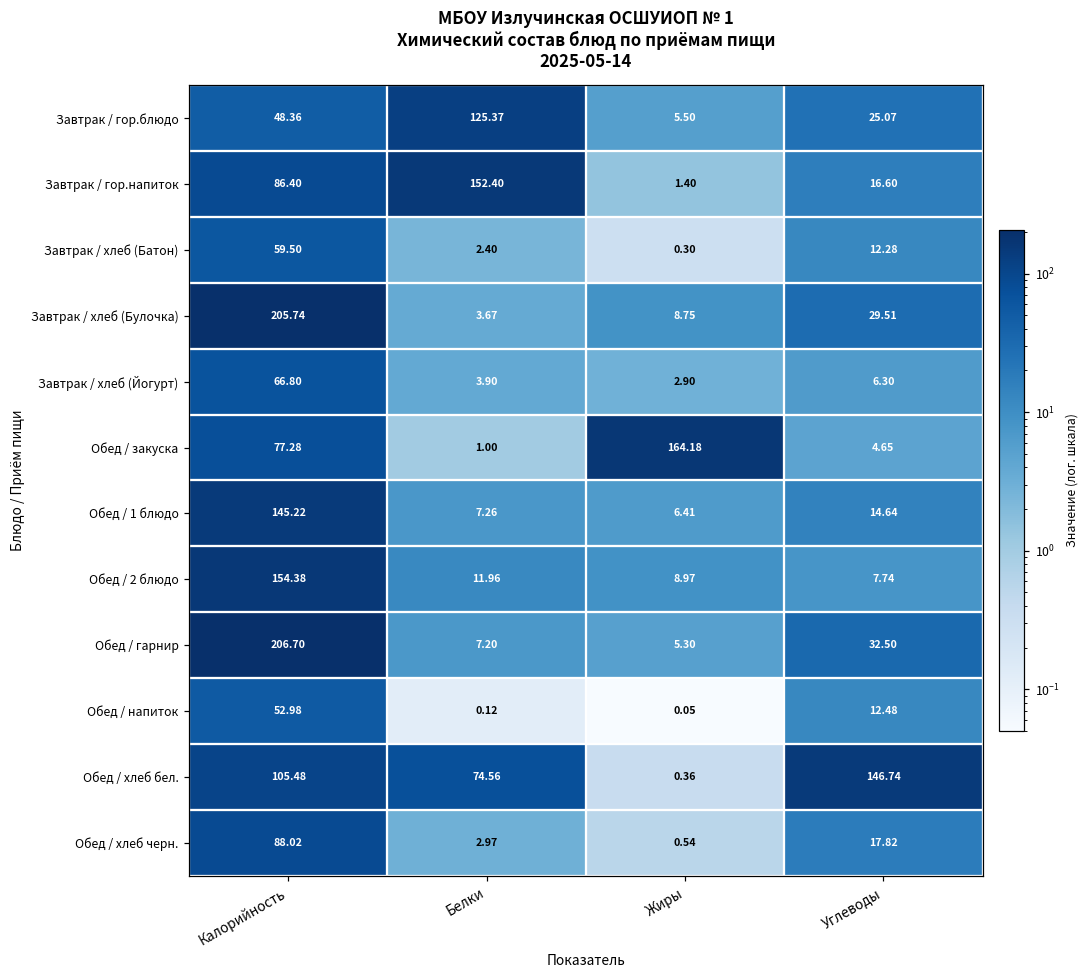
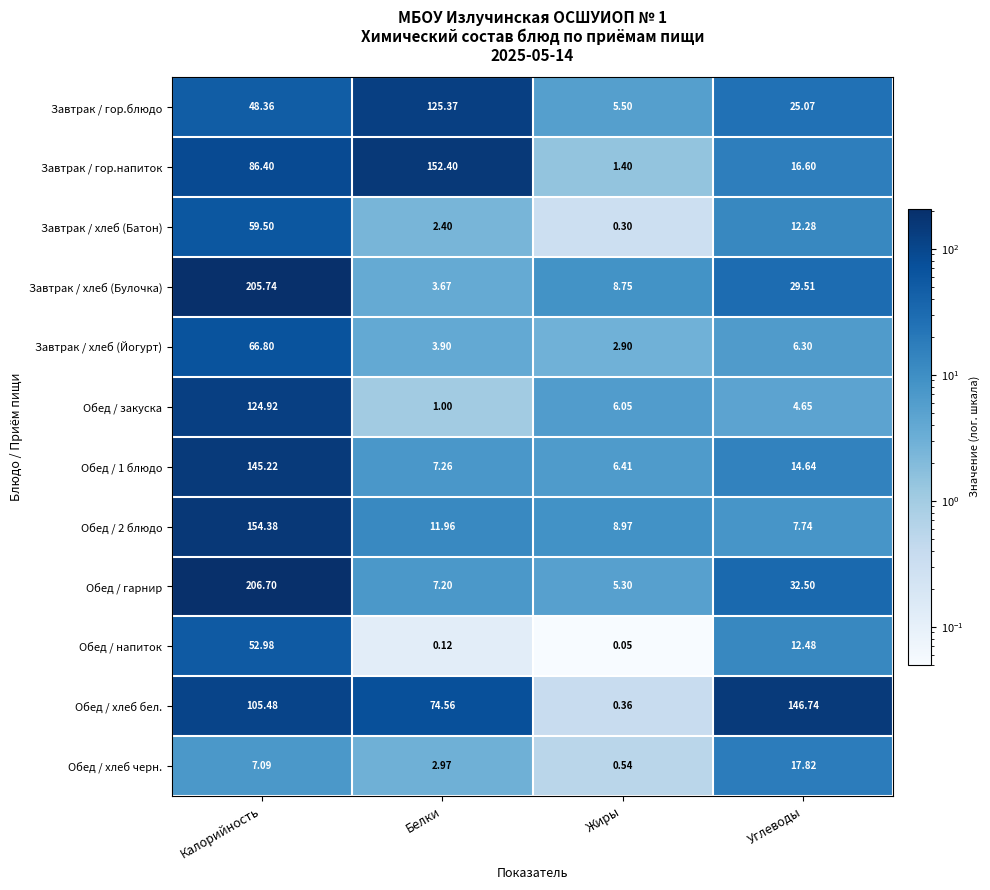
Обед / закуска, Калорийность: 77.28 -> 124.92
Обед / закуска, Жиры: 164.18 -> 6.05
Обед / хлеб черн., Калорийность: 88.02 -> 7.09
